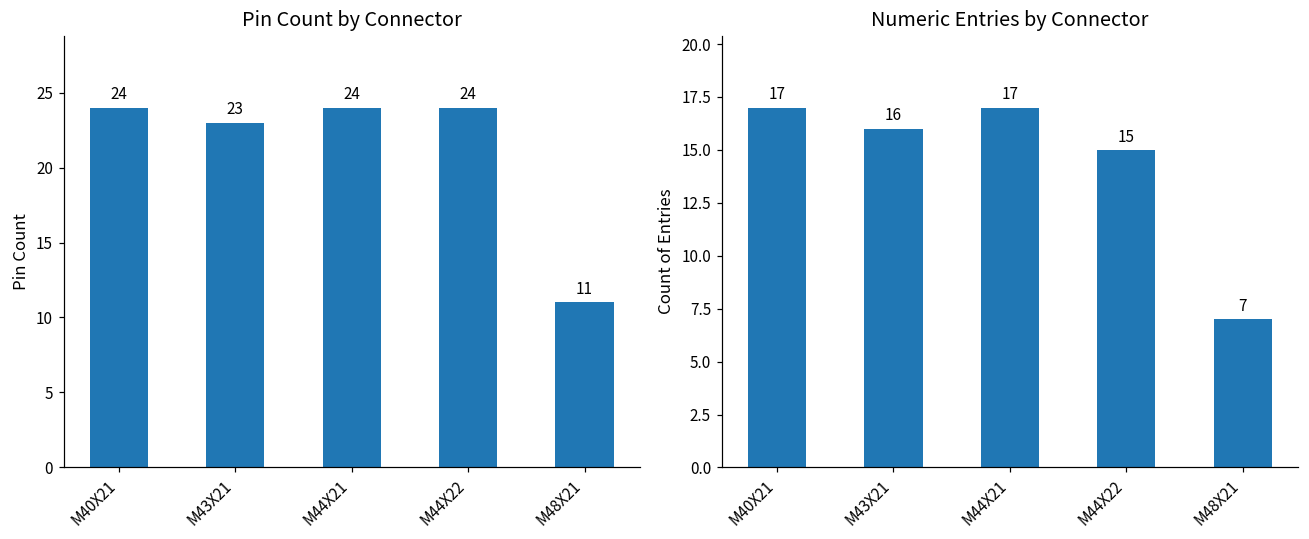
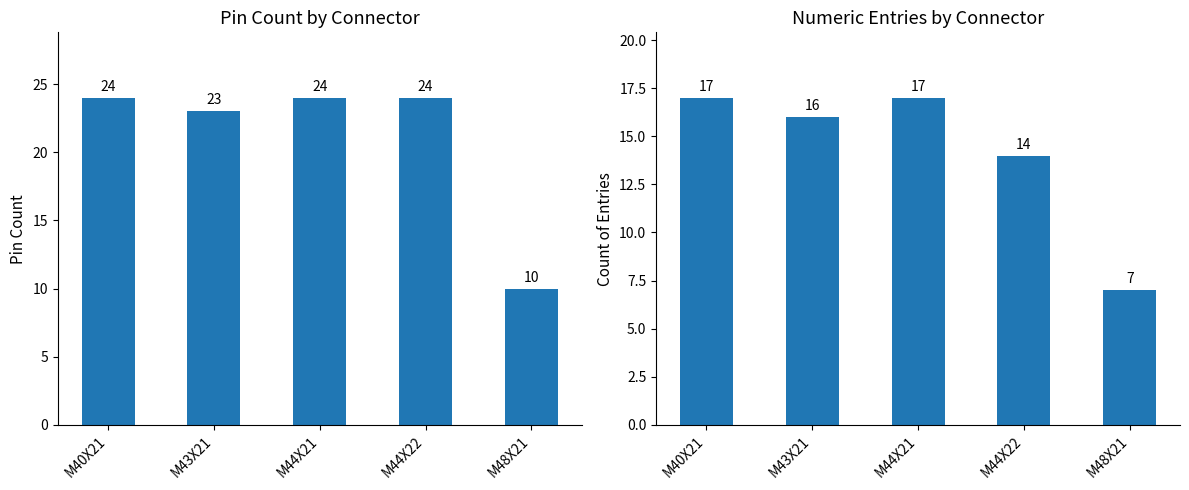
Pin Count by Connector, M48X21: 11 -> 10
Numeric Entries by Connector, M44X22: 15 -> 14
